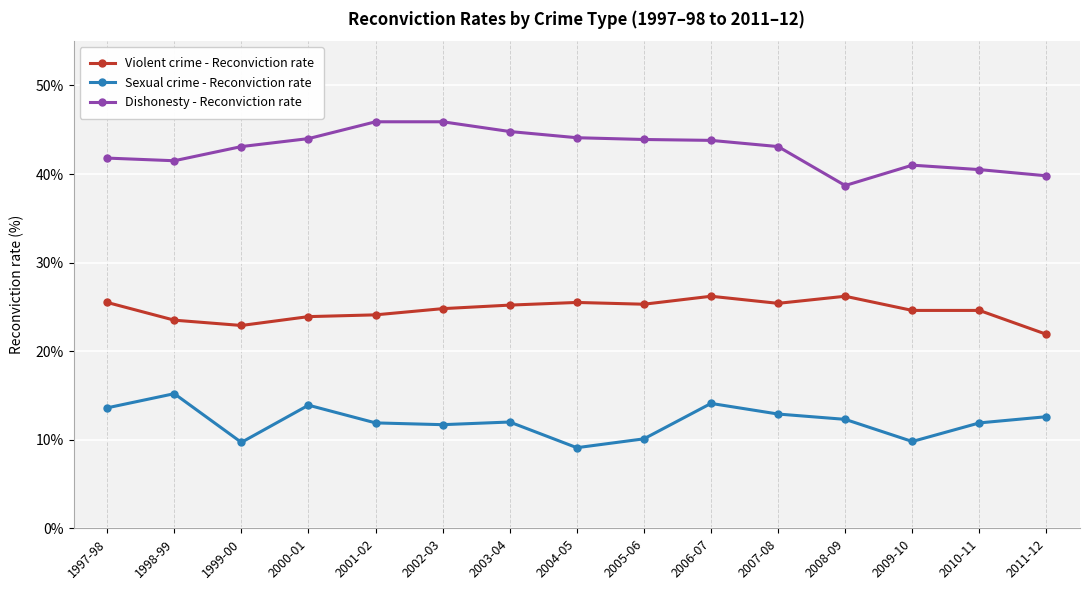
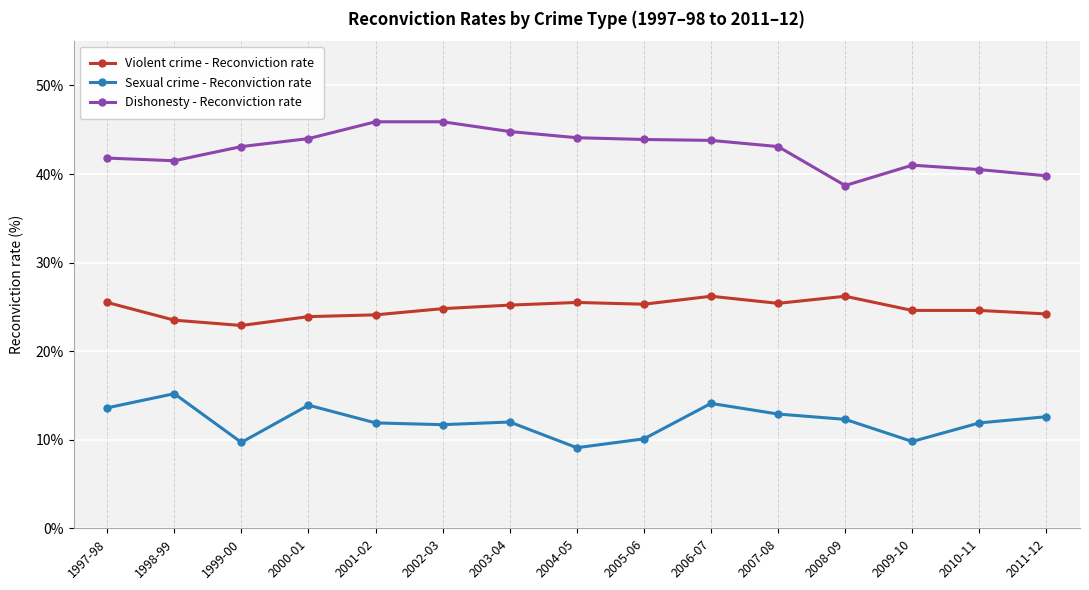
Violent crime - Reconviction rate, 2011-12: 22% -> 24%
